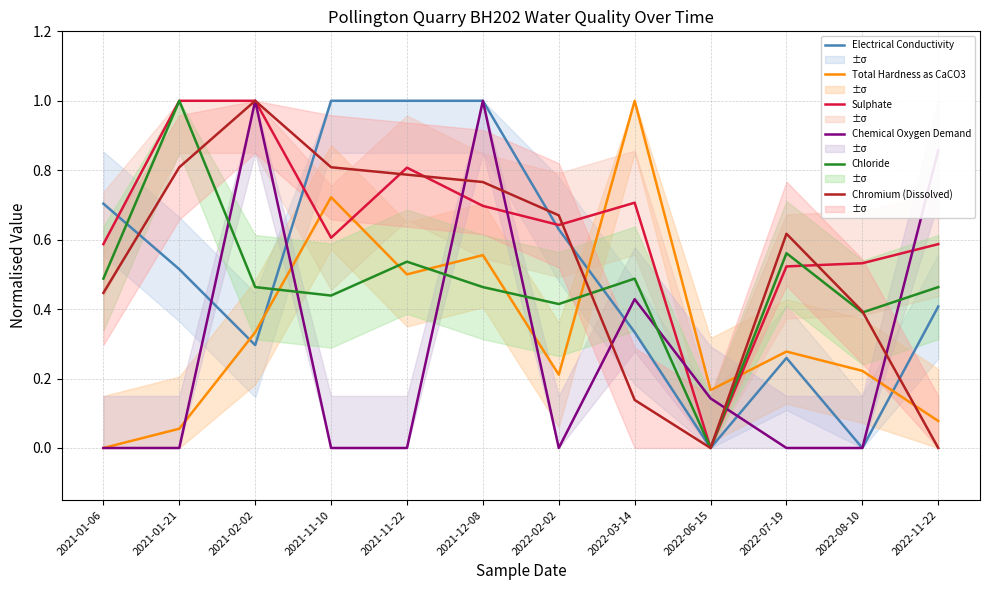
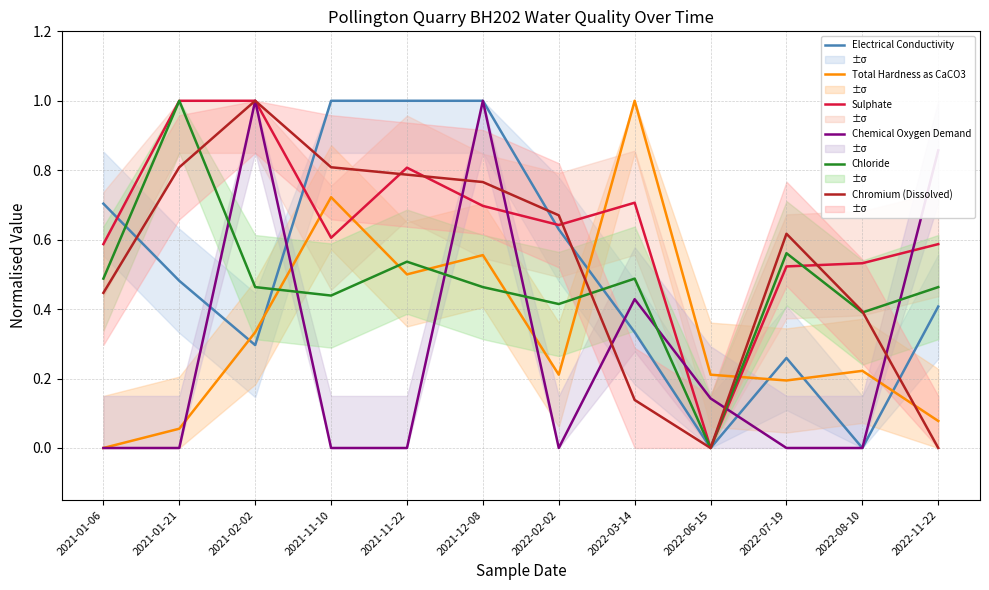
Electrical Conductivity, 2021-01-21: 0.51 -> 0.48
Total Hardness as CaCO3, 2022-06-15: 0.17 -> 0.21
Total Hardness as CaCO3, 2022-07-19: 0.28 -> 0.19
